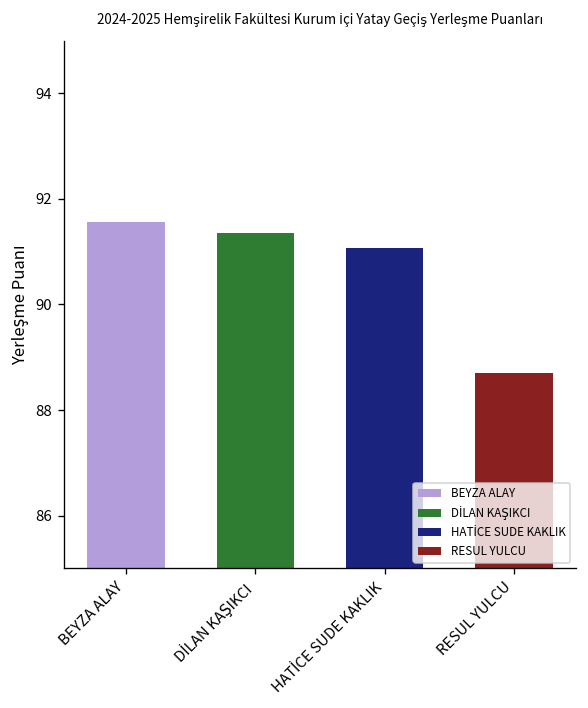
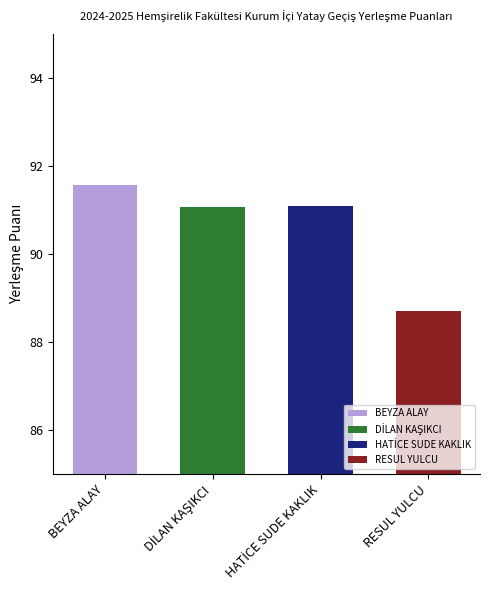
DİLAN KAŞIKCI: 91.4 -> 91.1
